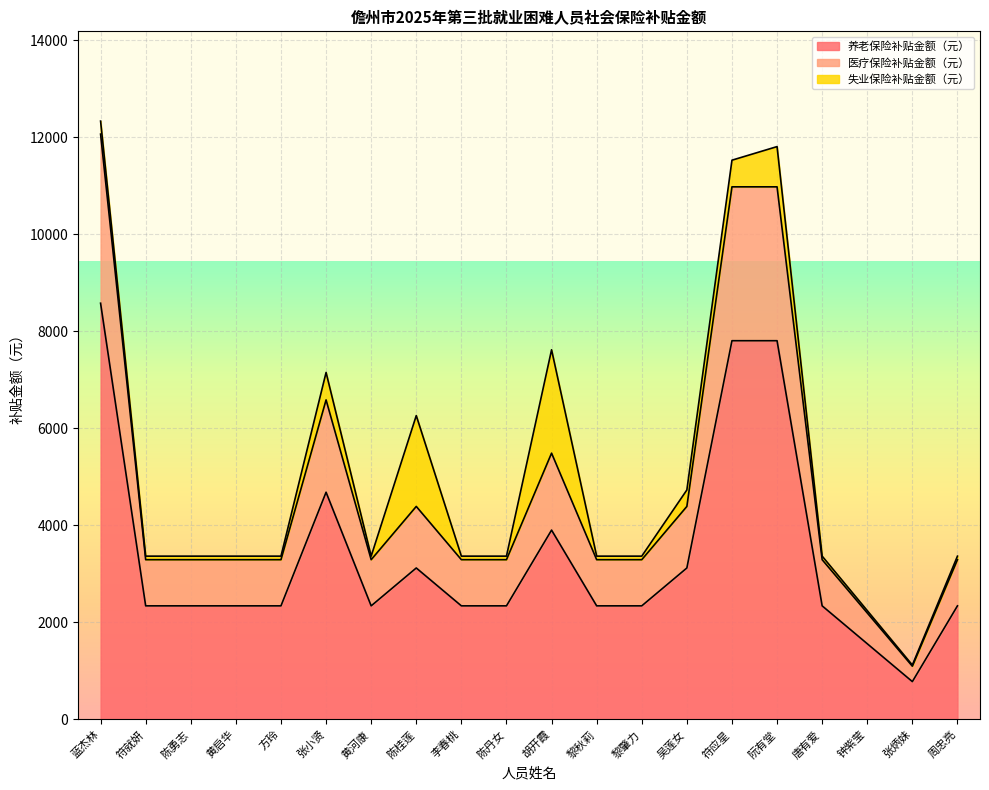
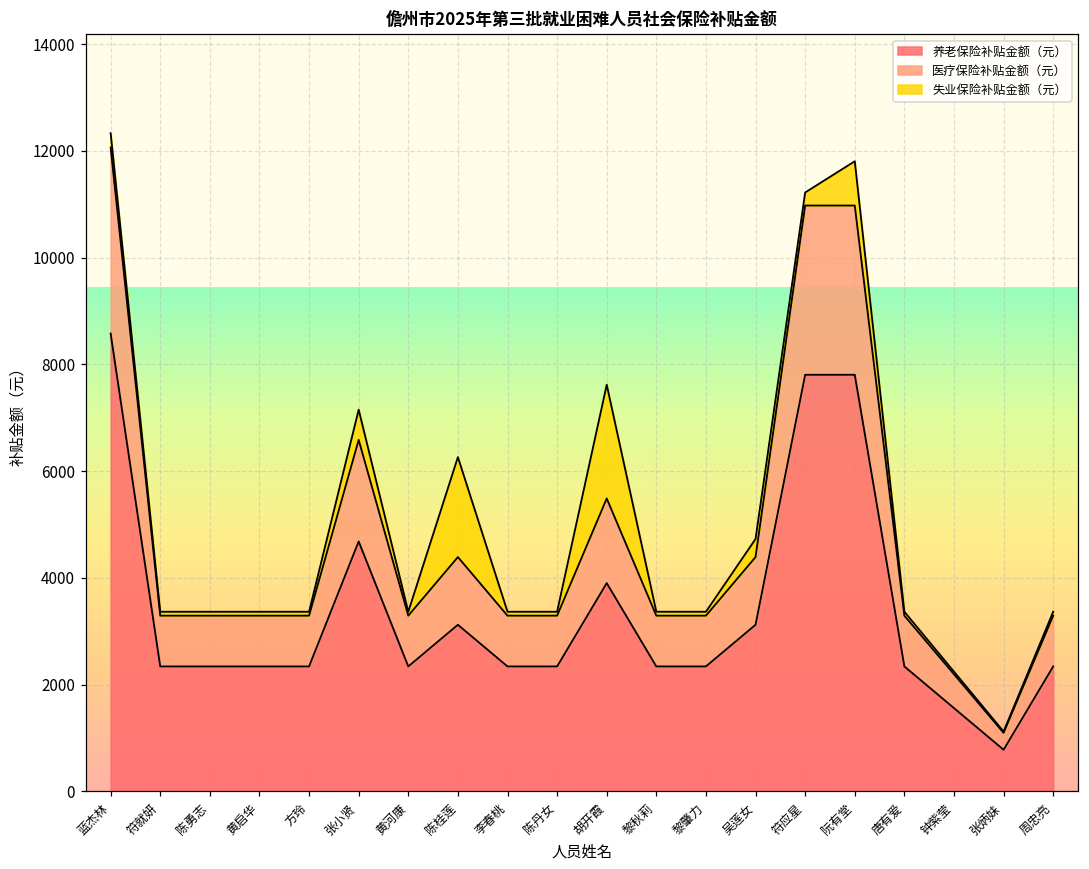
失业保险补贴金额（元）, 符应星: 500 -> 200
